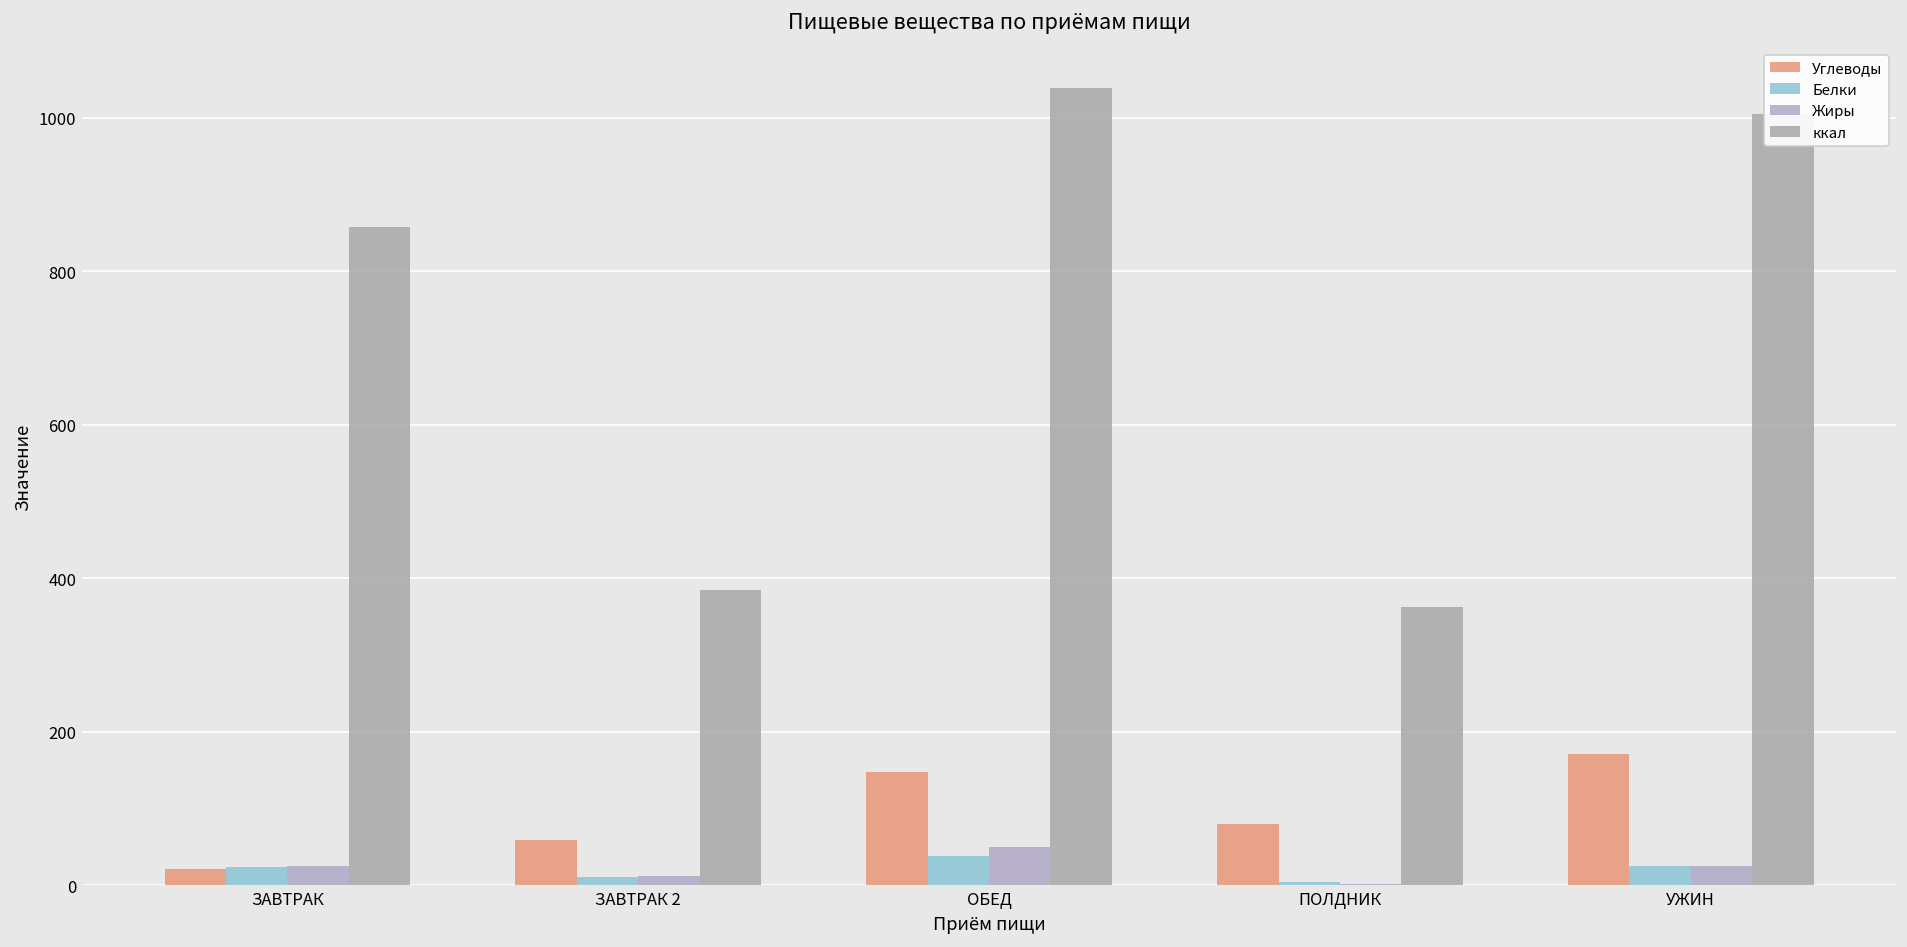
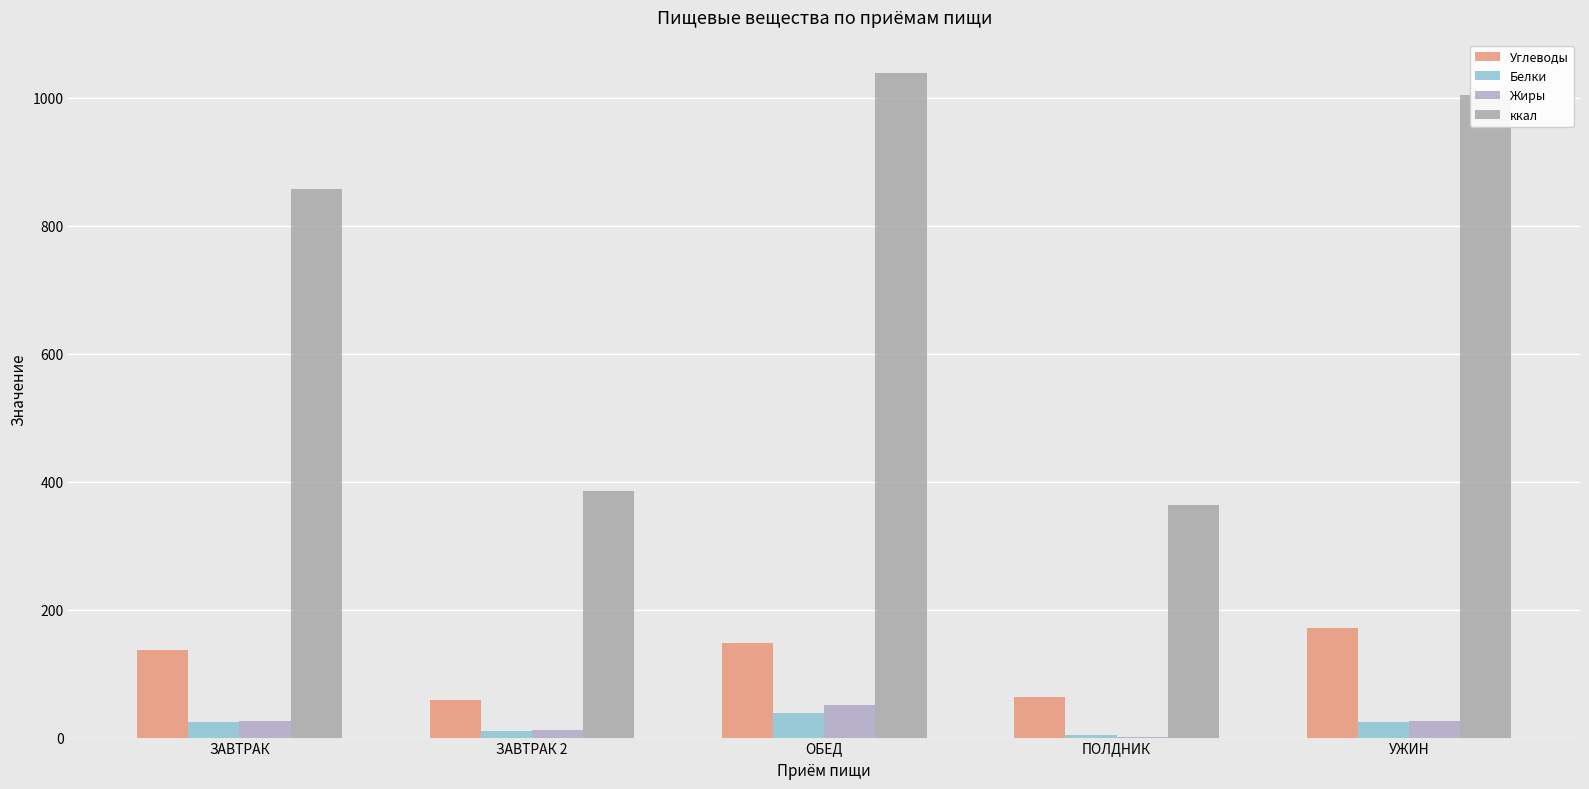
Углеводы, ЗАВТРАК: 20 -> 140
Углеводы, ПОЛДНИК: 80 -> 60
